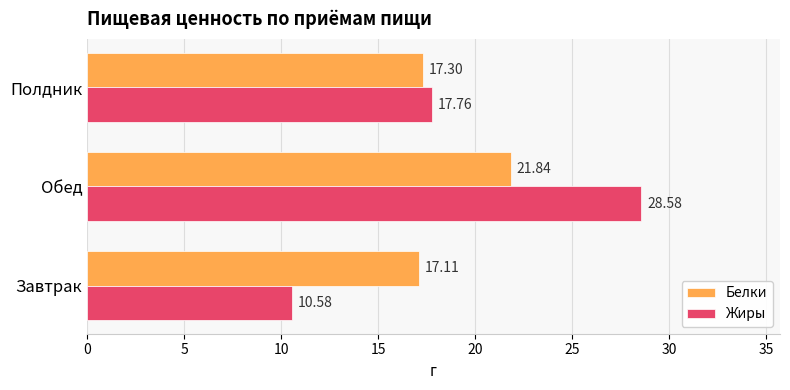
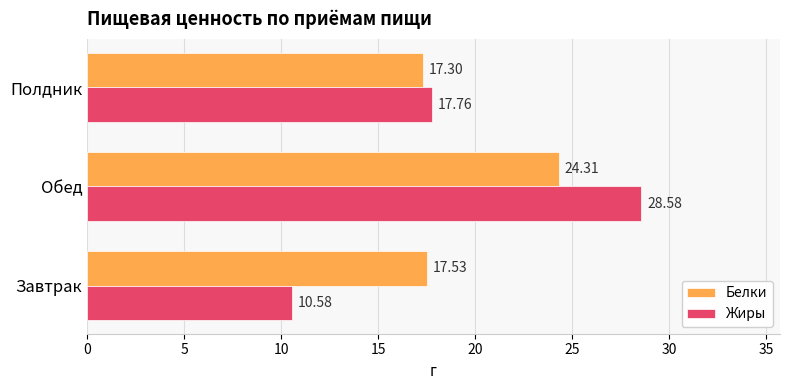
Белки, Обед: 21.84 -> 24.31
Белки, Завтрак: 17.11 -> 17.53
